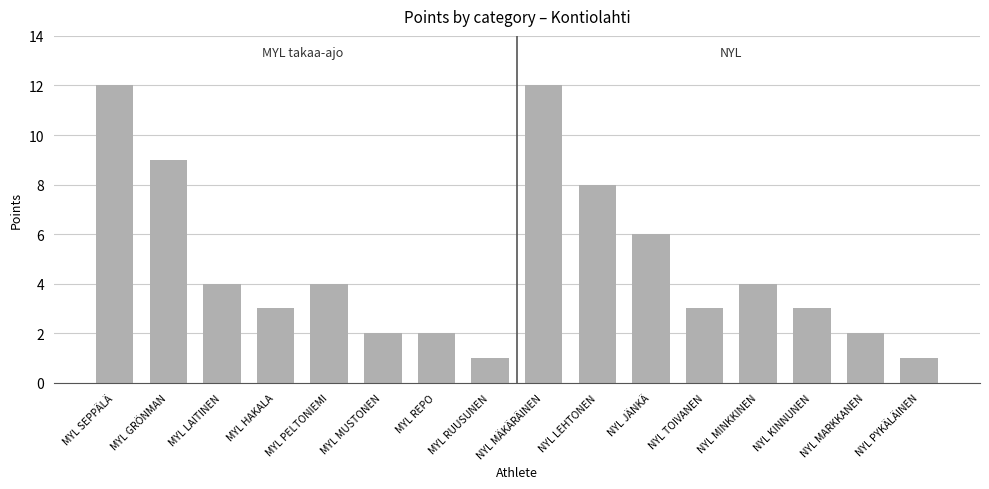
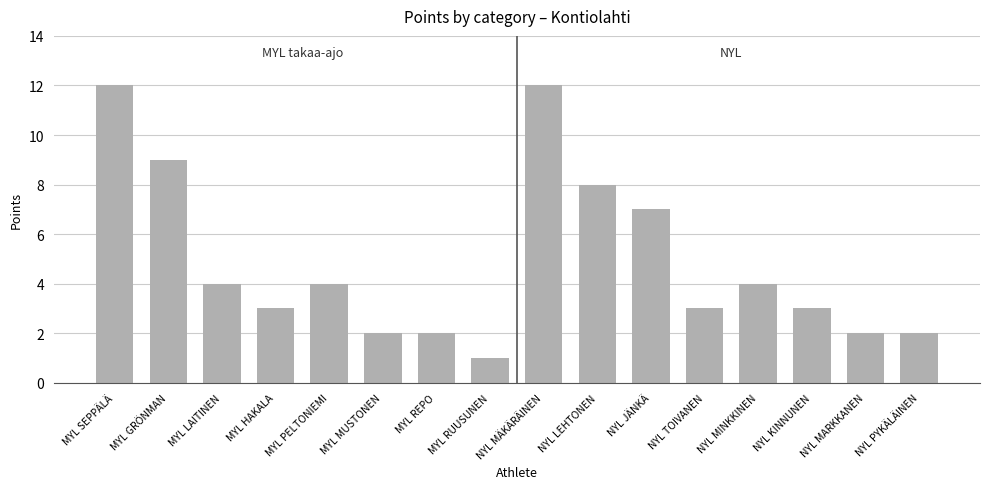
NYL JÄNKÄ: 6 -> 7
NYL PYKÄLÄINEN: 1 -> 2
